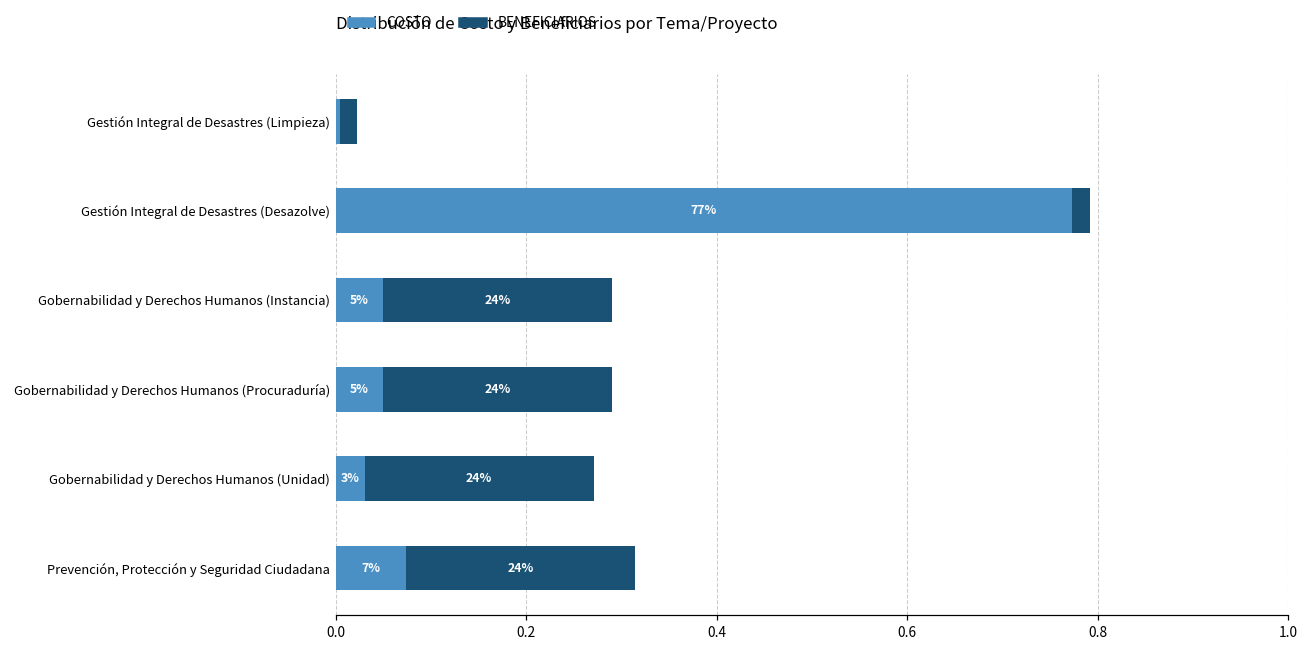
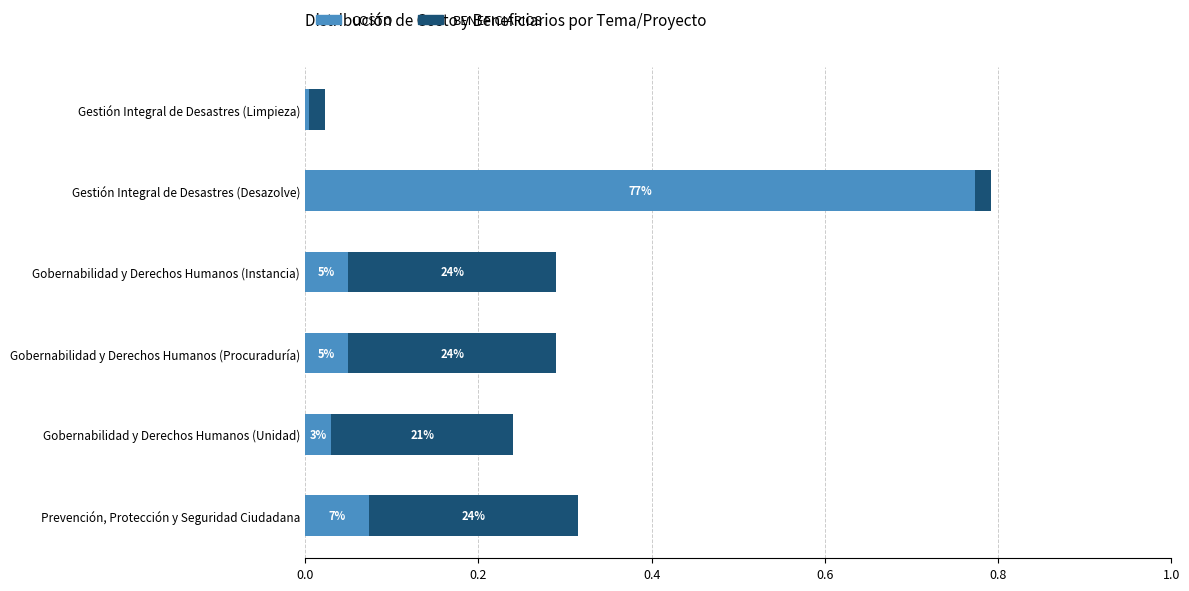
BENEFICIARIOS, Gobernabilidad y Derechos Humanos (Unidad): 24% -> 21%
